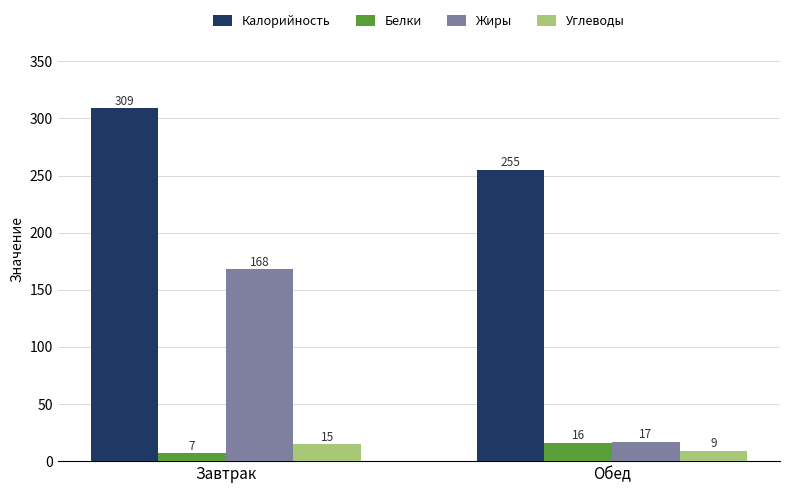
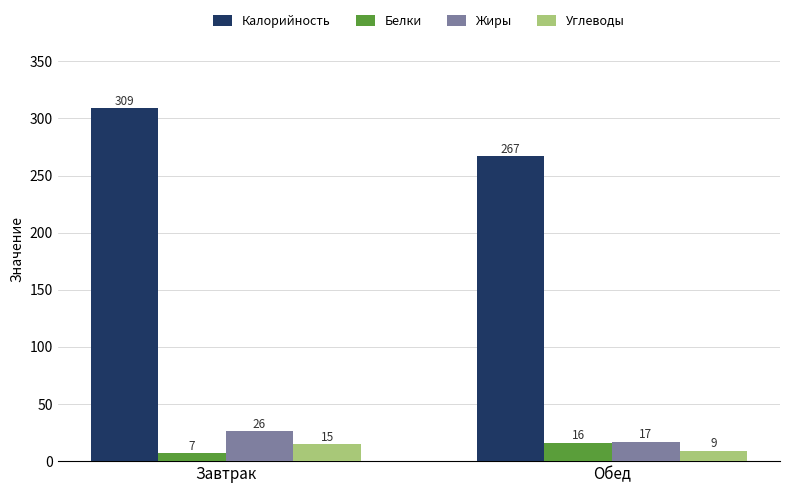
Жиры, Завтрак: 168 -> 26
Калорийность, Обед: 255 -> 267
